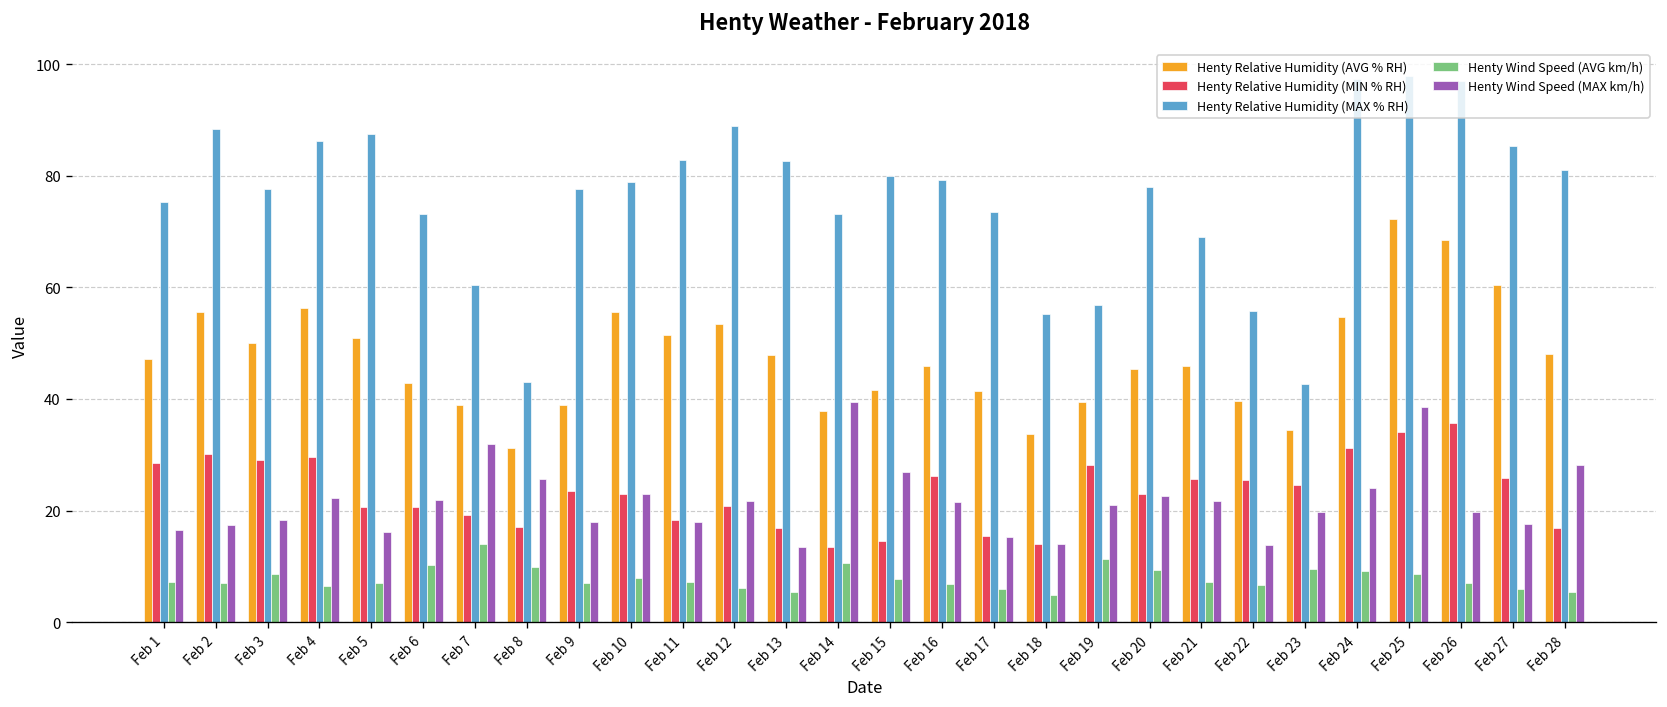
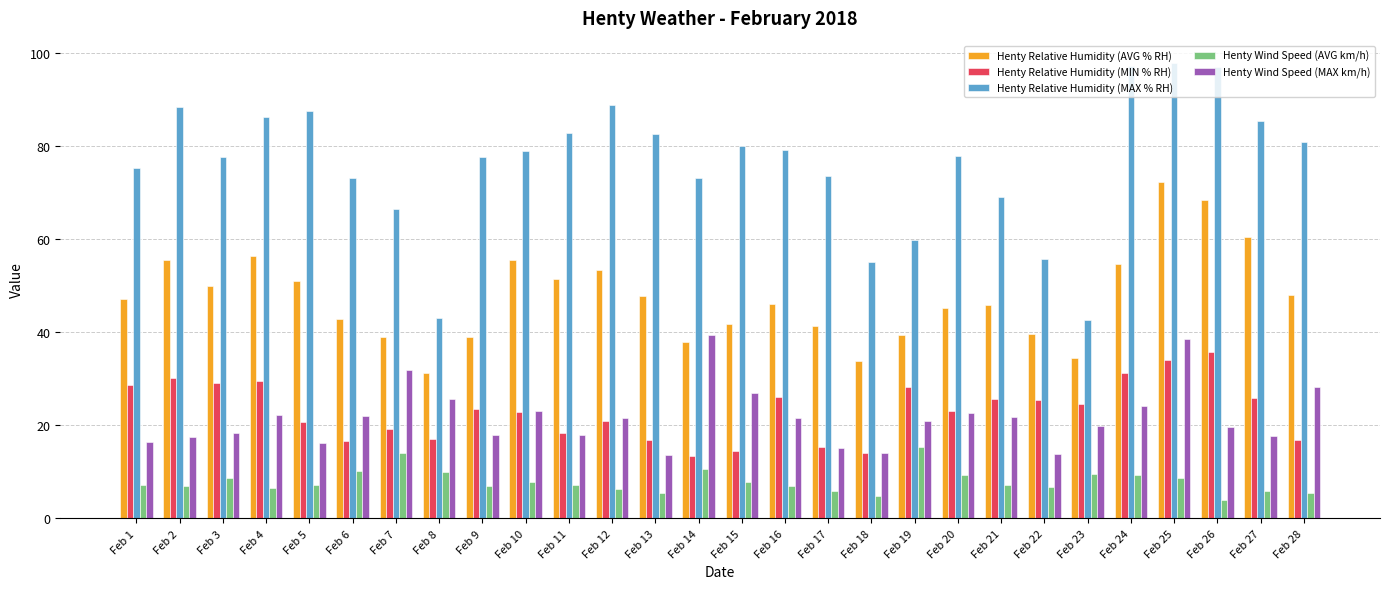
Henty Relative Humidity (MIN % RH), Feb 6: 21 -> 17
Henty Relative Humidity (MAX % RH), Feb 7: 61 -> 67
Henty Relative Humidity (MAX % RH), Feb 19: 57 -> 60
Henty Wind Speed (AVG km/h), Feb 19: 11 -> 15
Henty Wind Speed (AVG km/h), Feb 26: 7 -> 4
